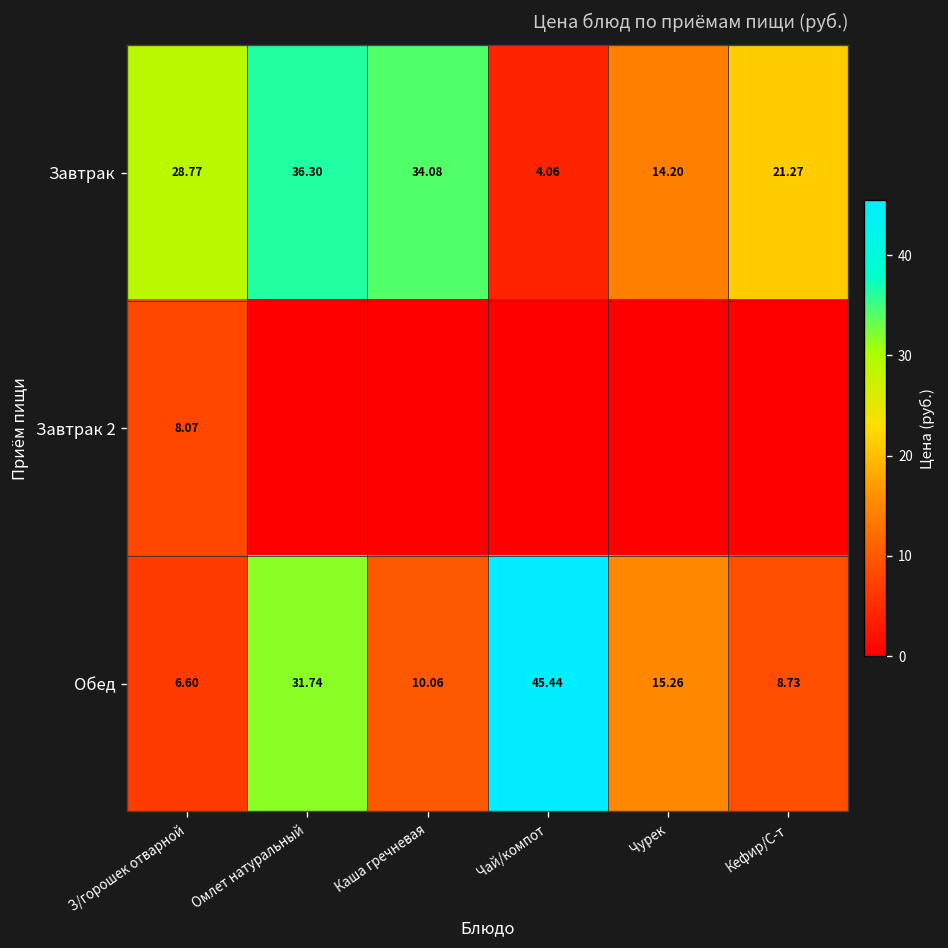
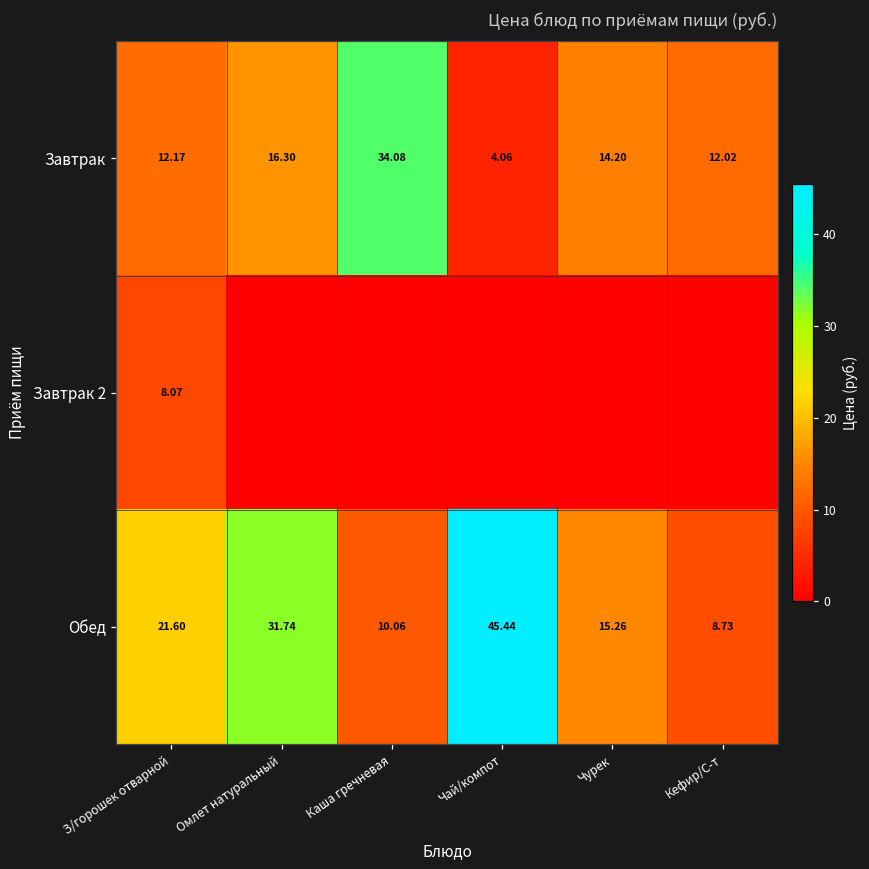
Завтрак, З/горошек отварной: 28.77 -> 12.17
Завтрак, Омлет натуральный: 36.30 -> 16.30
Завтрак, Кефир/С-т: 21.27 -> 12.02
Обед, З/горошек отварной: 6.60 -> 21.60
